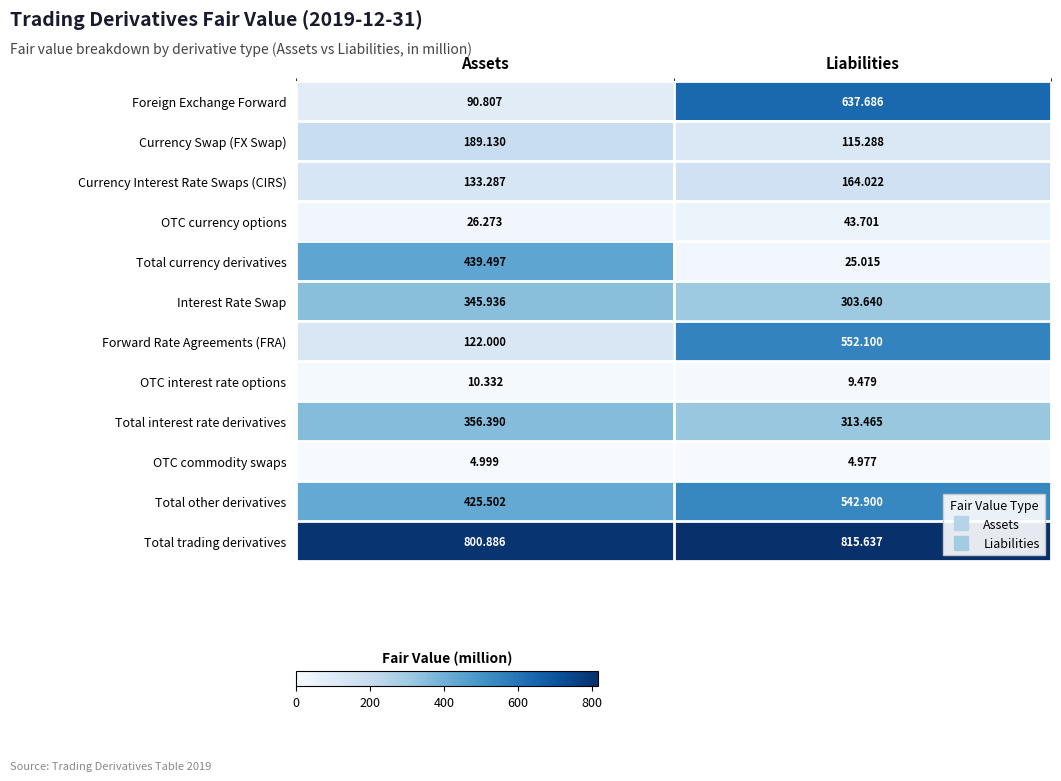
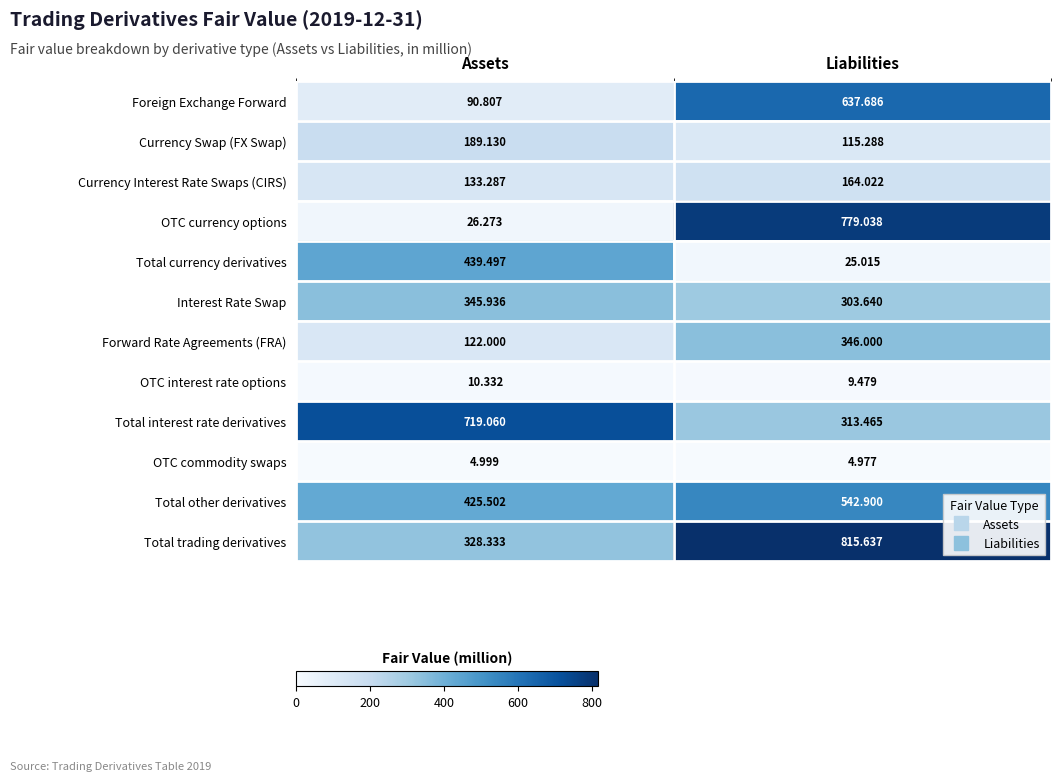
OTC currency options, Liabilities: 43.701 -> 779.038
Forward Rate Agreements (FRA), Liabilities: 552.100 -> 346.000
Total interest rate derivatives, Assets: 356.390 -> 719.060
Total trading derivatives, Assets: 800.886 -> 328.333
